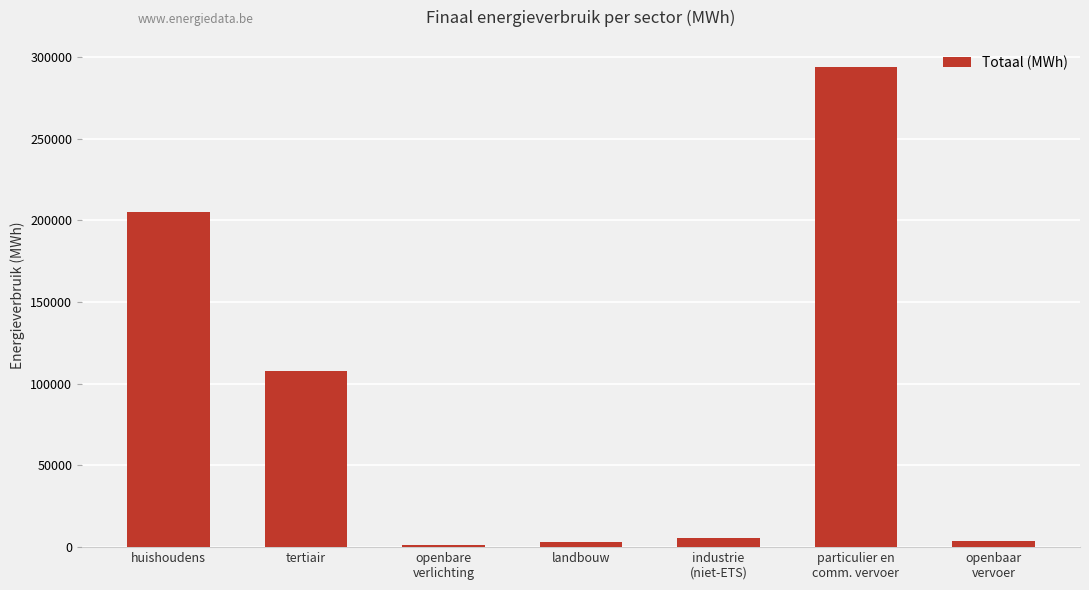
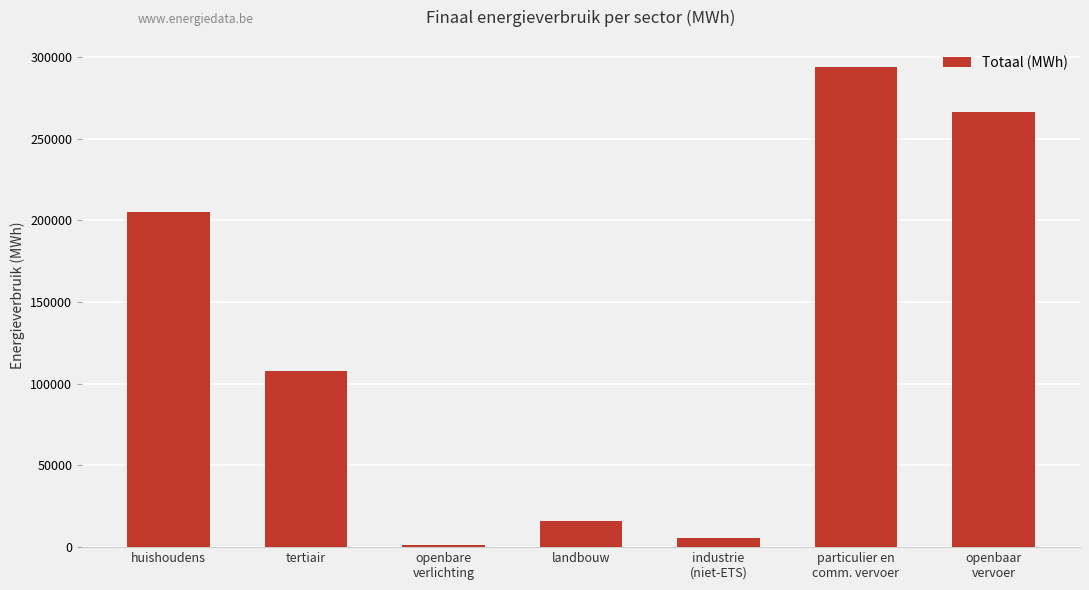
landbouw: 3000 -> 16000
openbaar vervoer: 4000 -> 266000
